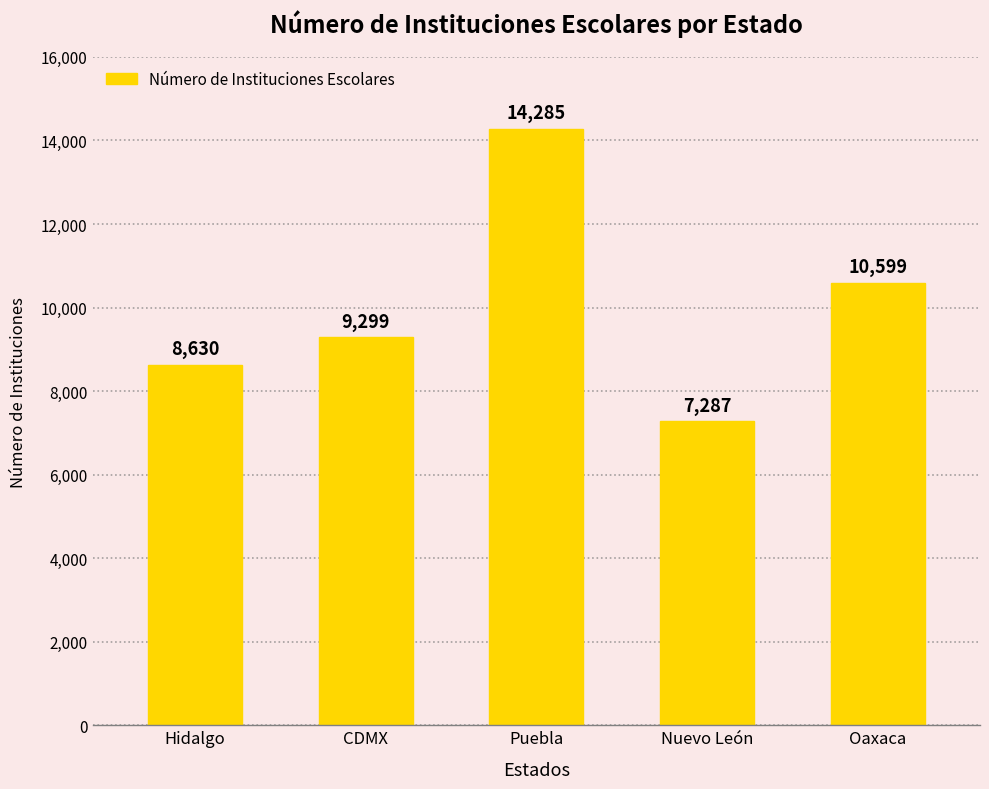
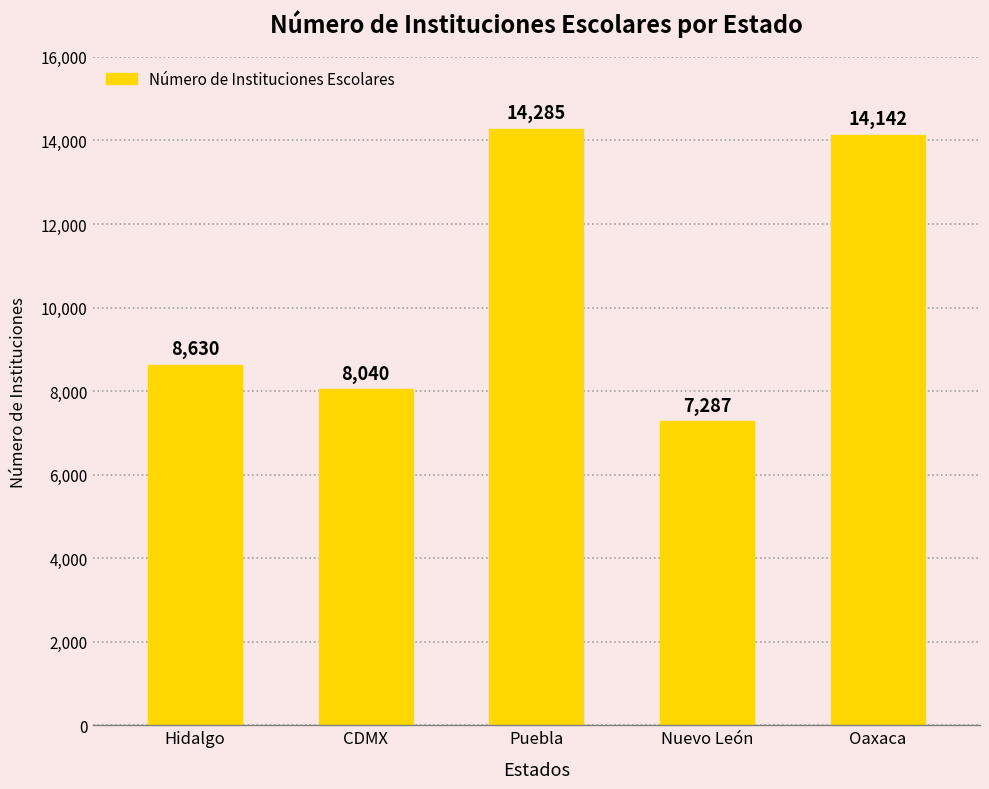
CDMX: 9,299 -> 8,040
Oaxaca: 10,599 -> 14,142
